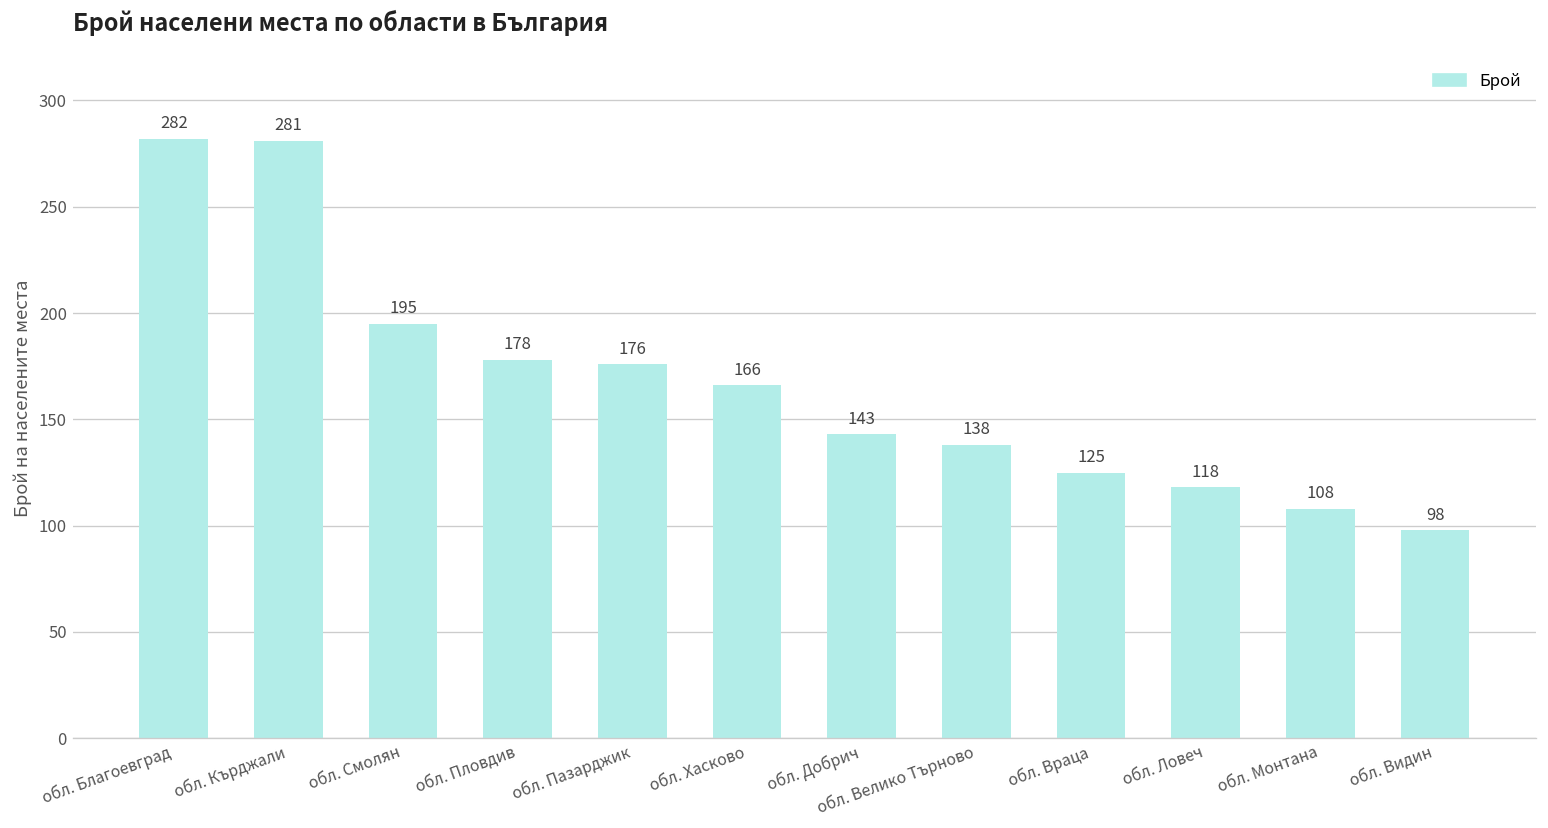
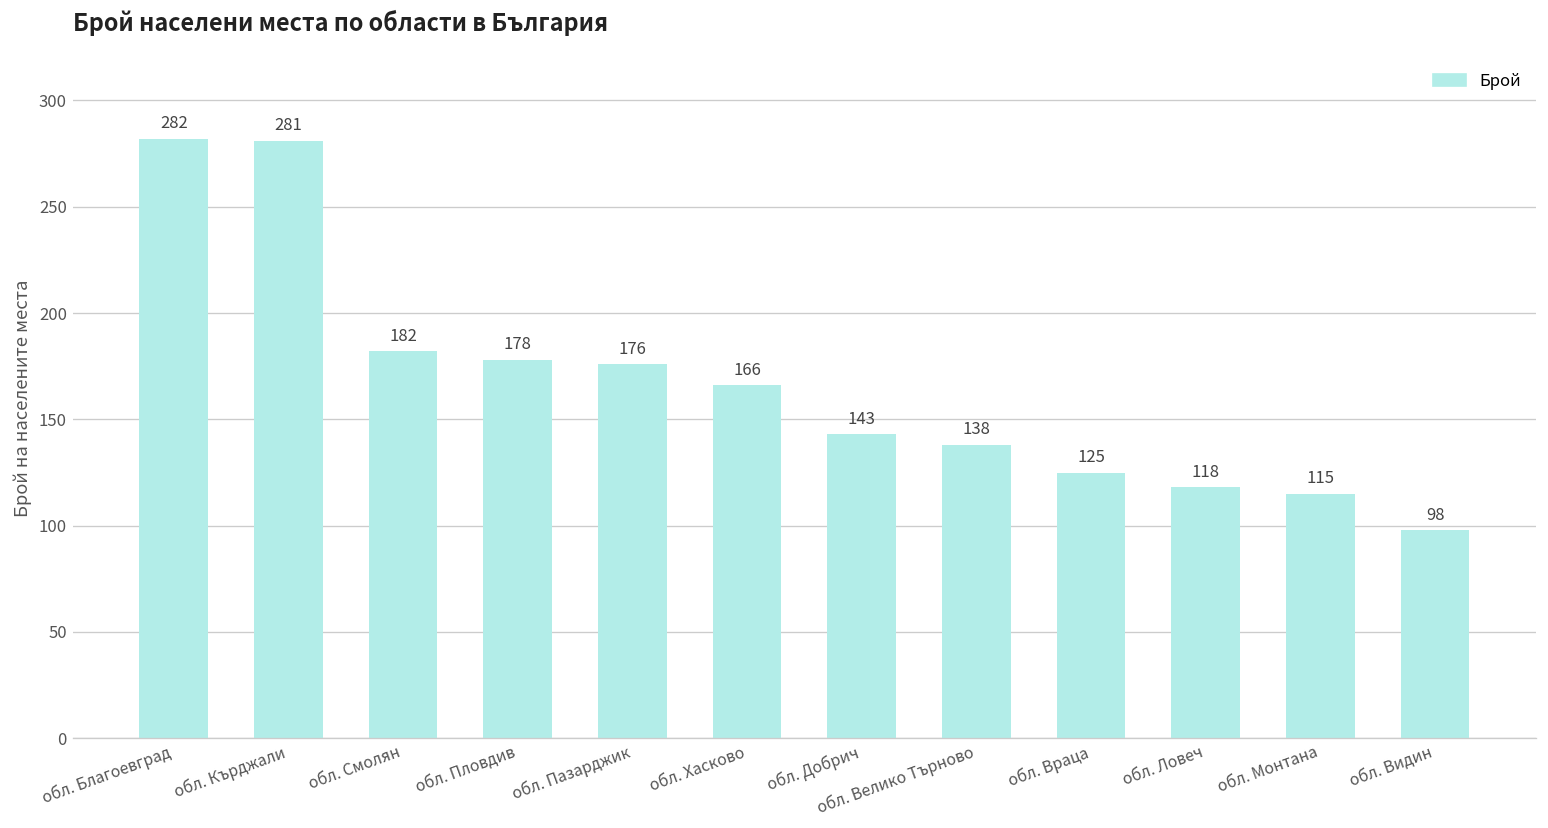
обл. Смолян: 195 -> 182
обл. Монтана: 108 -> 115
